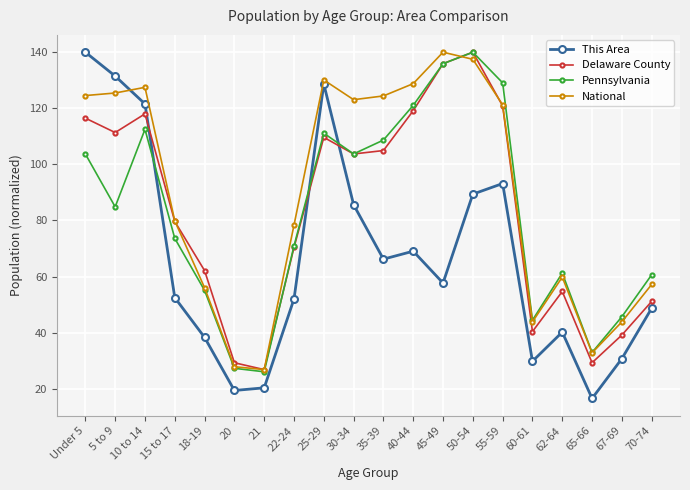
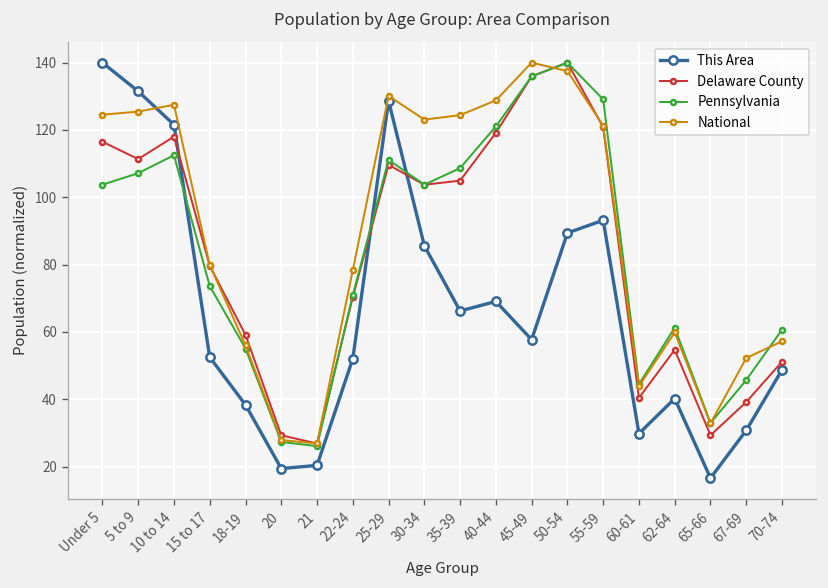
Pennsylvania, 5 to 9: 85 -> 107
Delaware County, 18-19: 62 -> 59
National, 67-69: 44 -> 52
